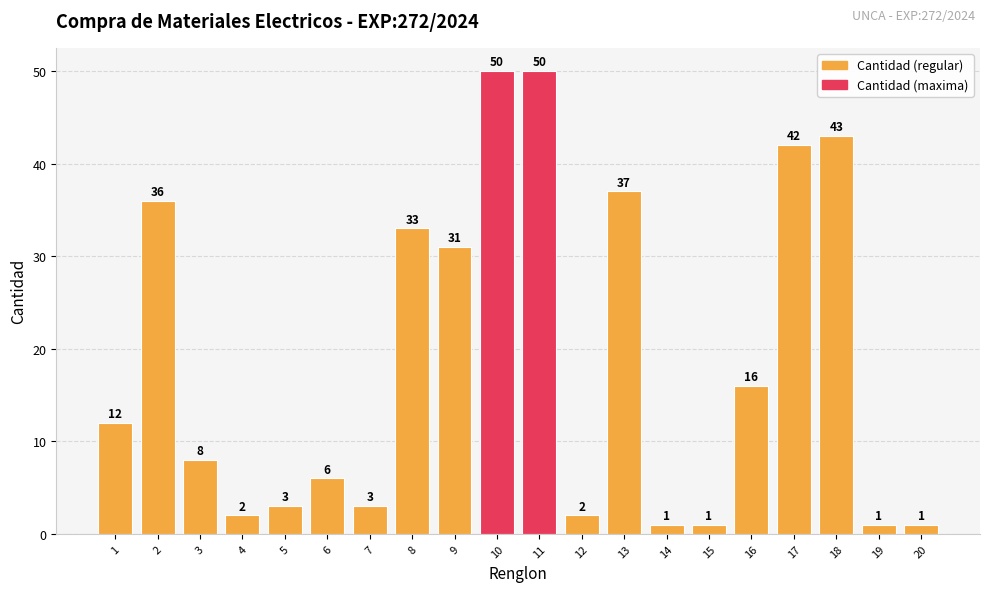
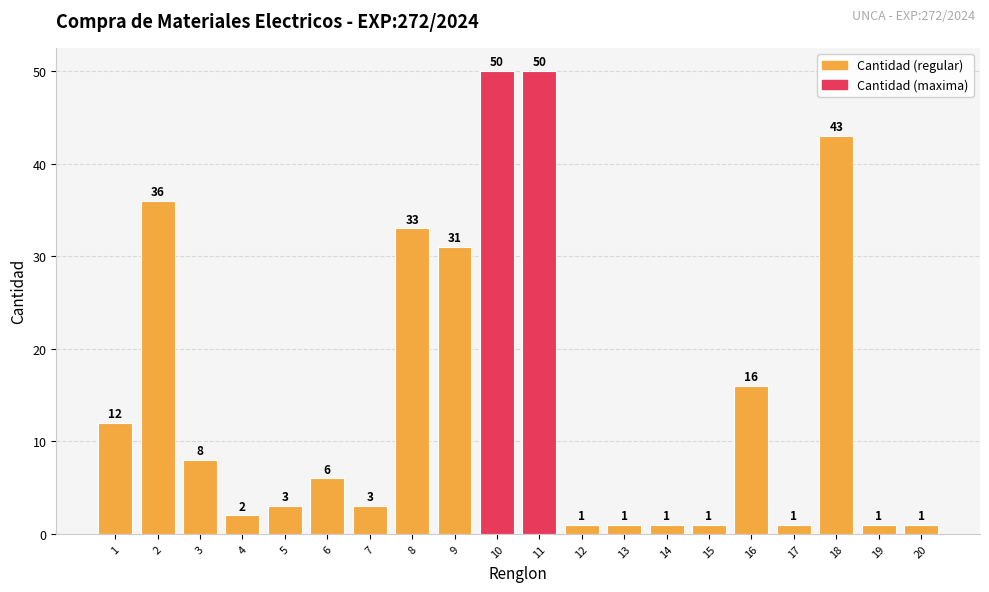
12: 2 -> 1
13: 37 -> 1
17: 42 -> 1
